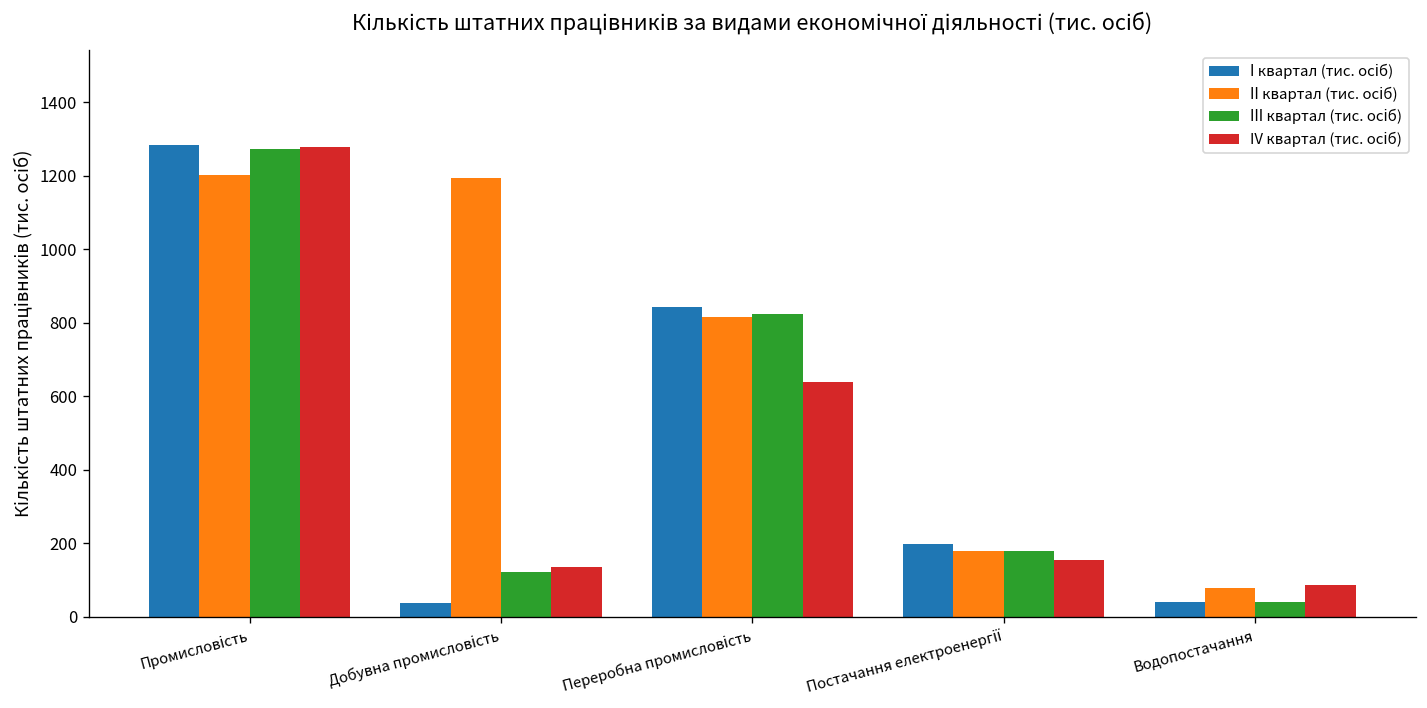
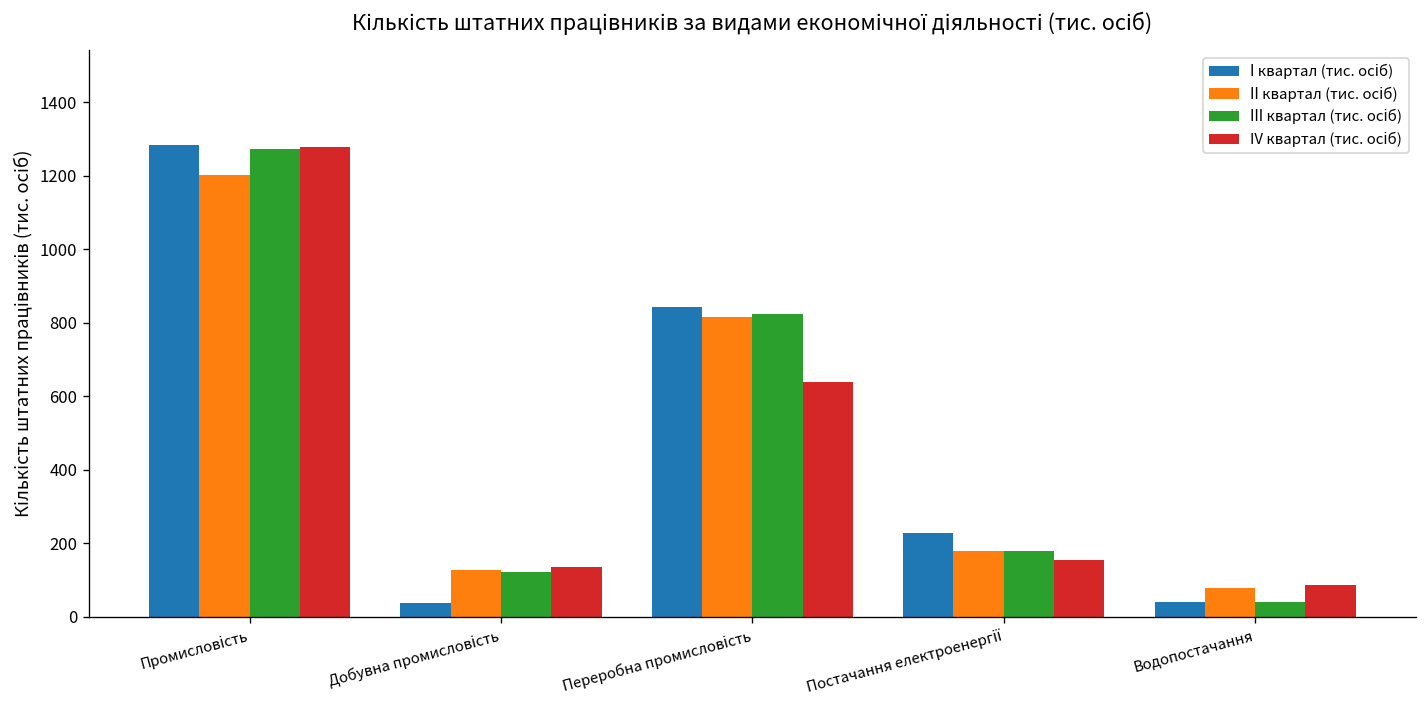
ІІ квартал (тис. осіб), Добувна промисловість: 1190 -> 130
І квартал (тис. осіб), Постачання електроенергії: 200 -> 230
